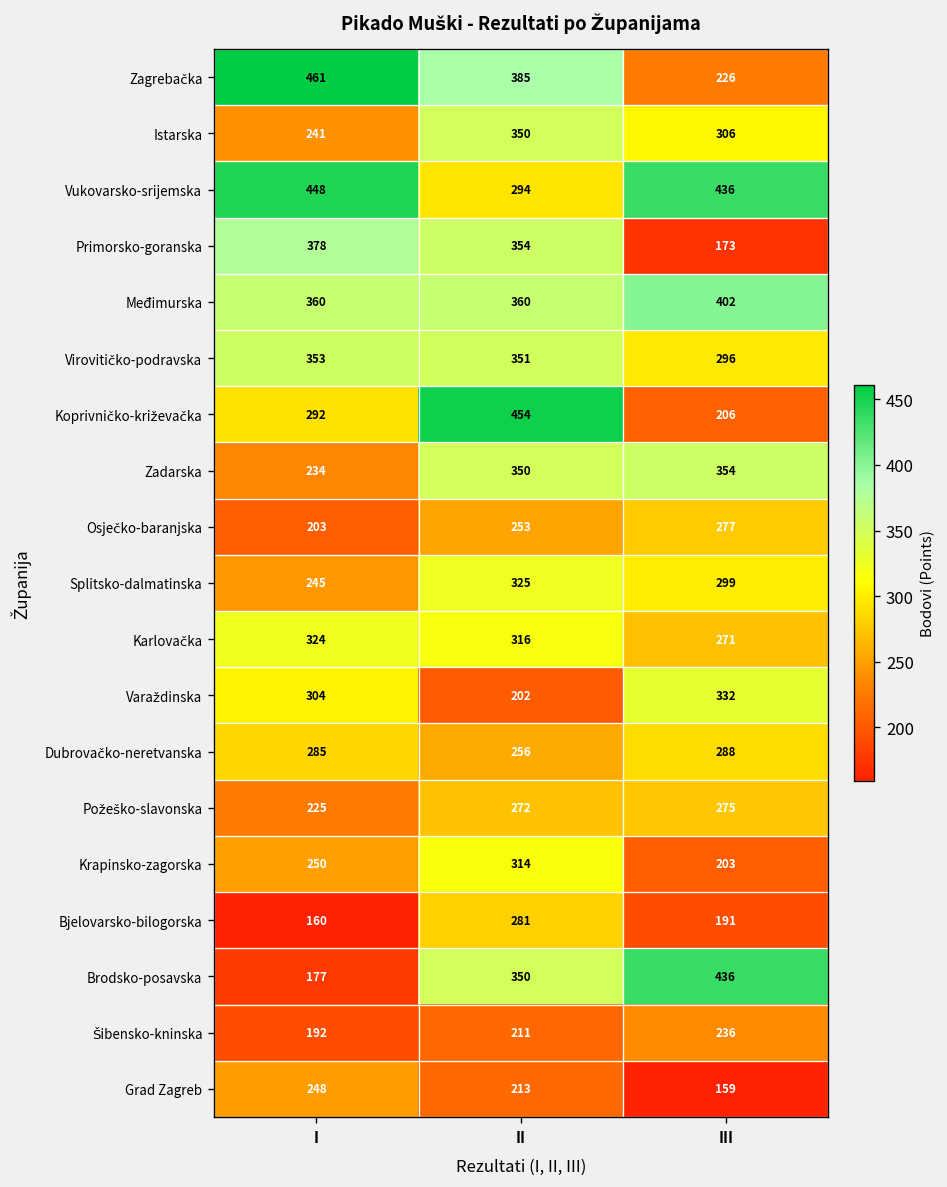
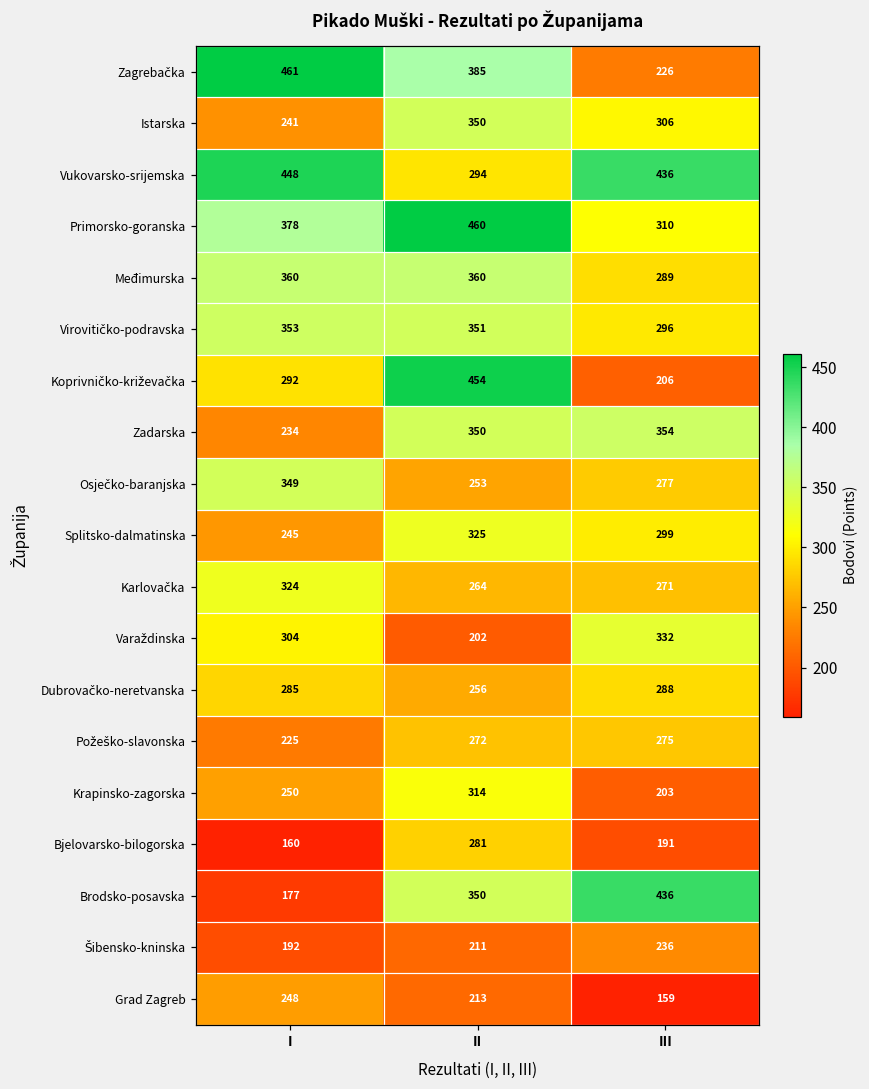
Primorsko-goranska, II: 354 -> 460
Primorsko-goranska, III: 173 -> 310
Međimurska, III: 402 -> 289
Osječko-baranjska, I: 203 -> 349
Karlovačka, II: 316 -> 264
